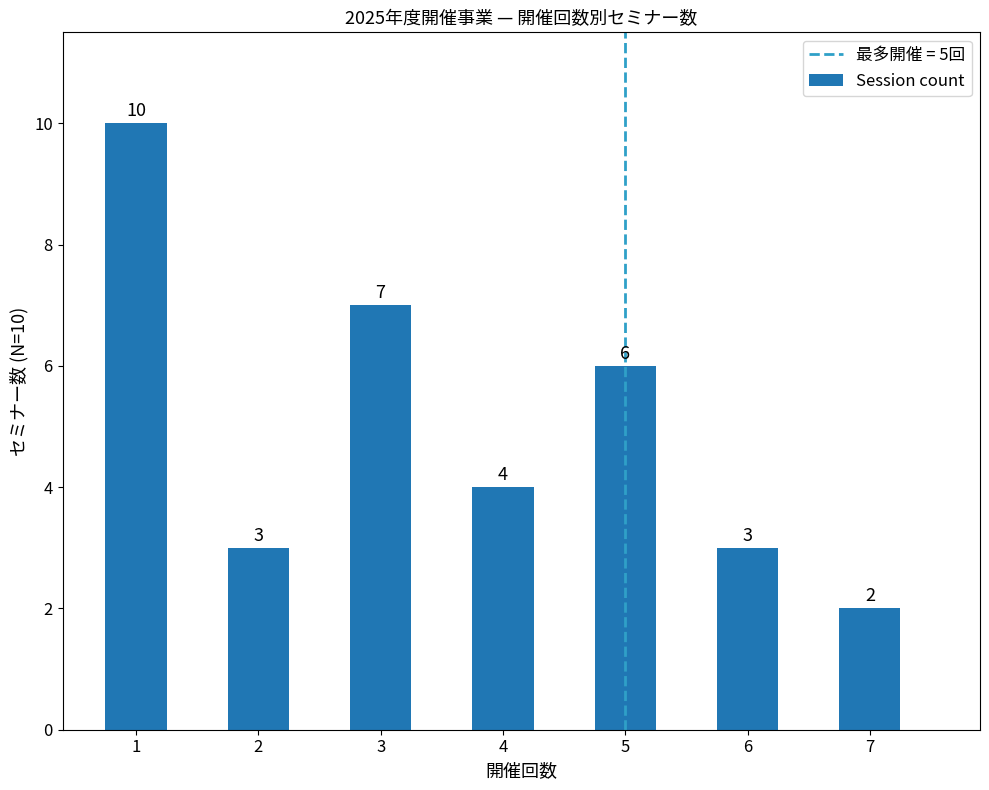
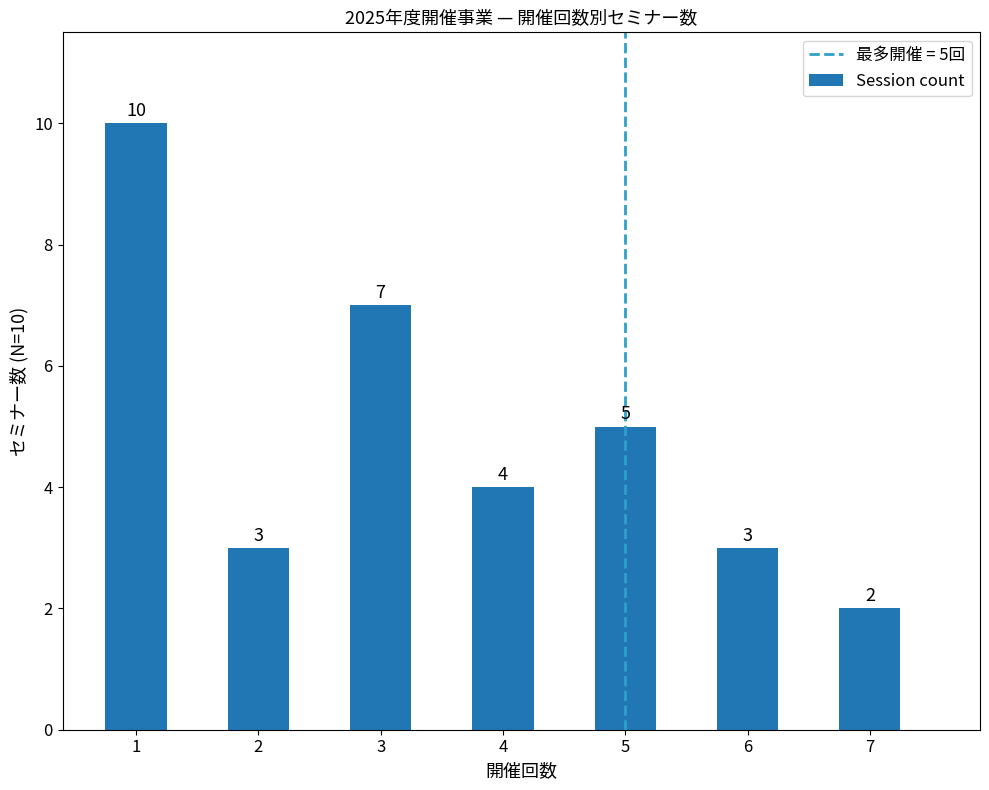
5: 6 -> 5
